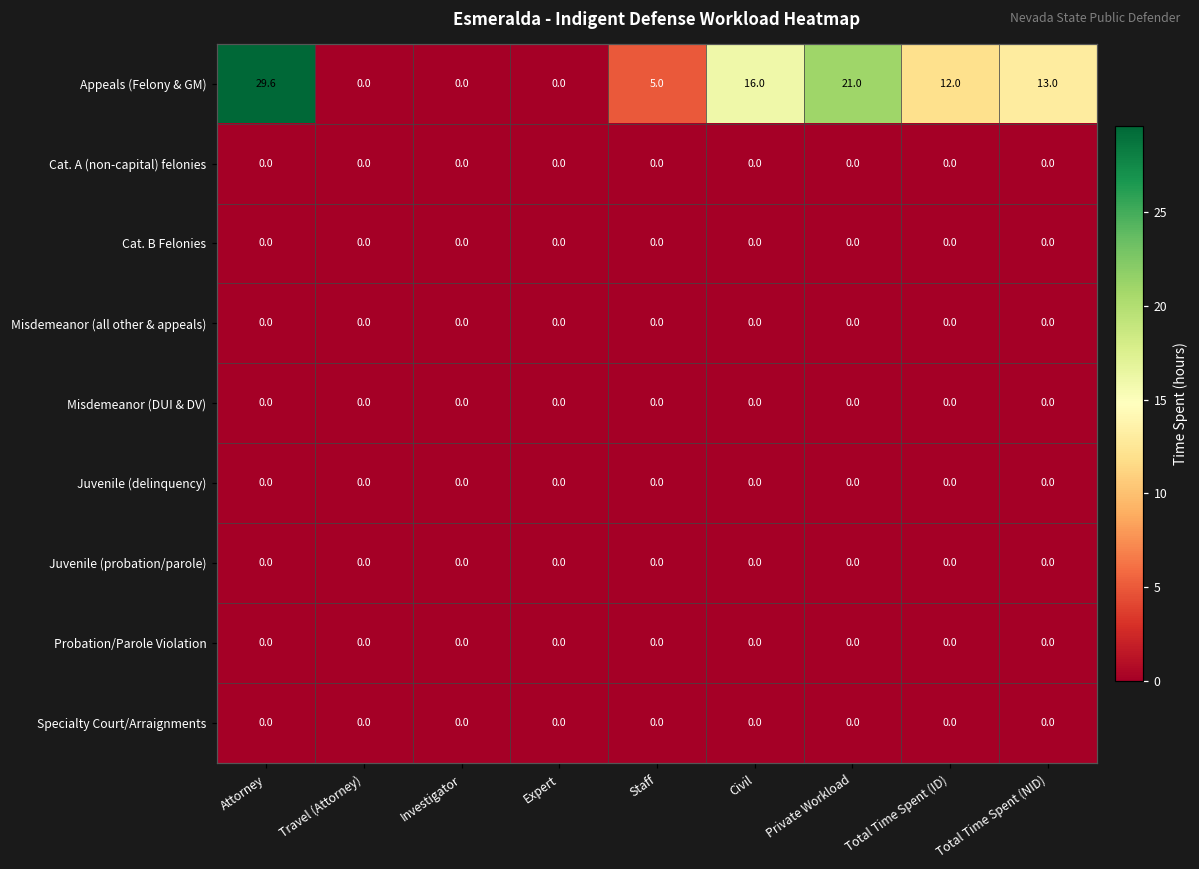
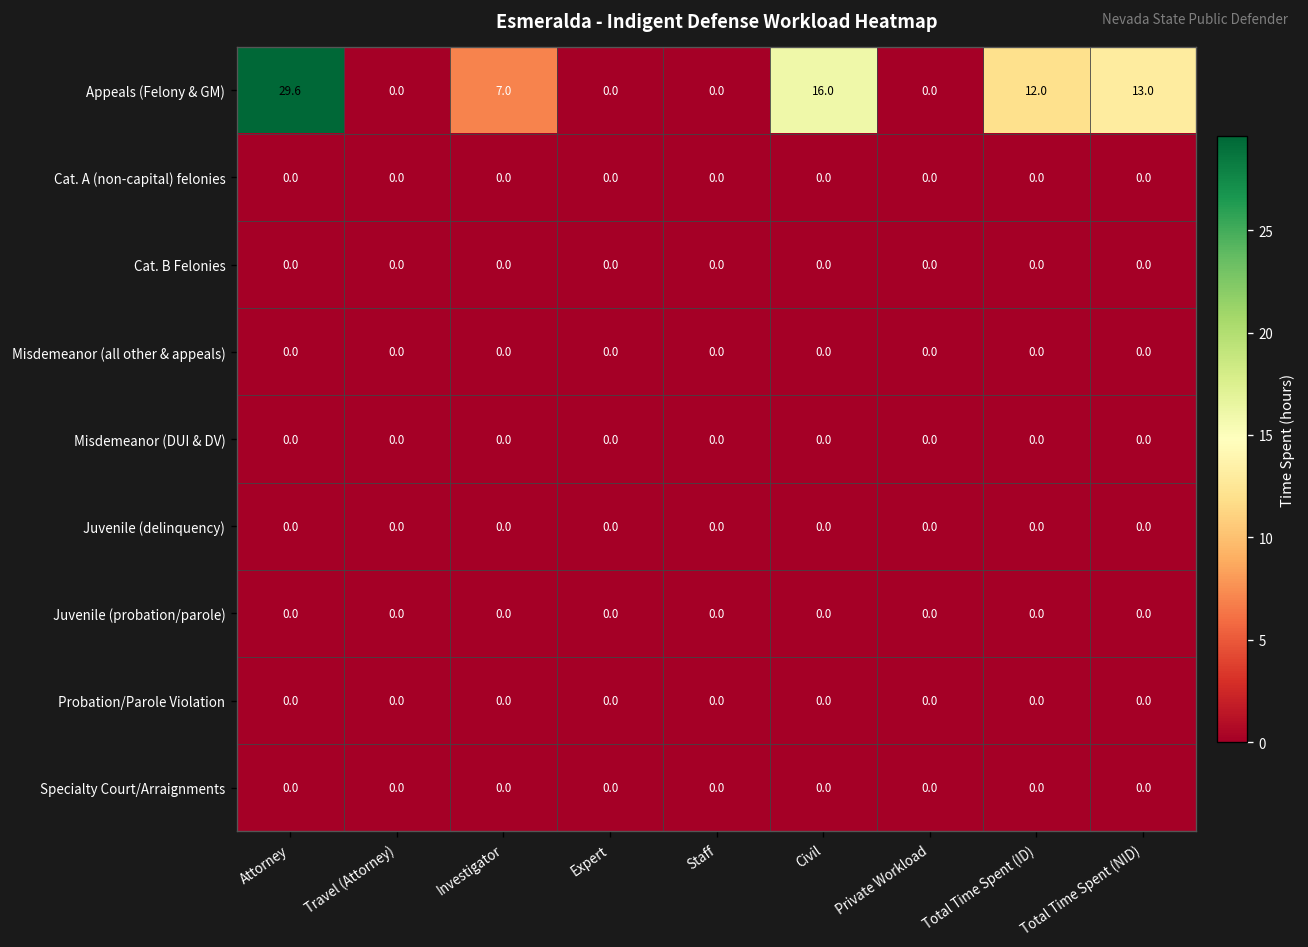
Appeals (Felony & GM), Investigator: 0.0 -> 7.0
Appeals (Felony & GM), Staff: 5.0 -> 0.0
Appeals (Felony & GM), Private Workload: 21.0 -> 0.0
